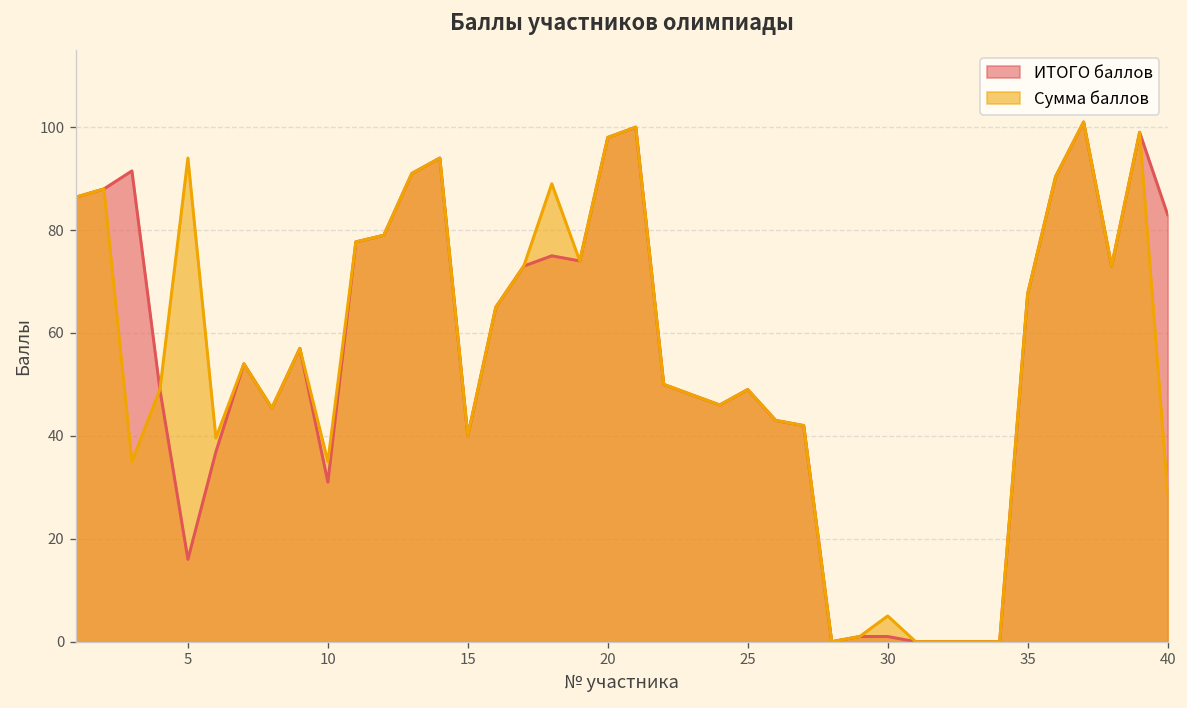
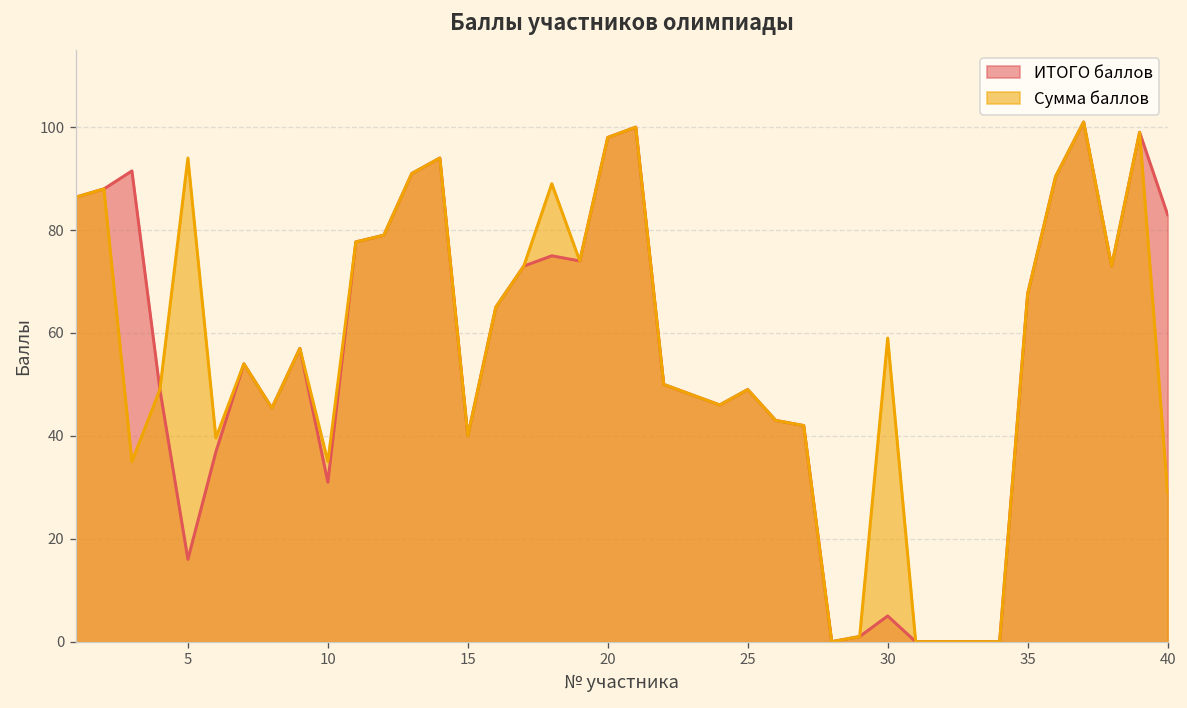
ИТОГО баллов, 30: 1 -> 5
Сумма баллов, 30: 5 -> 59
